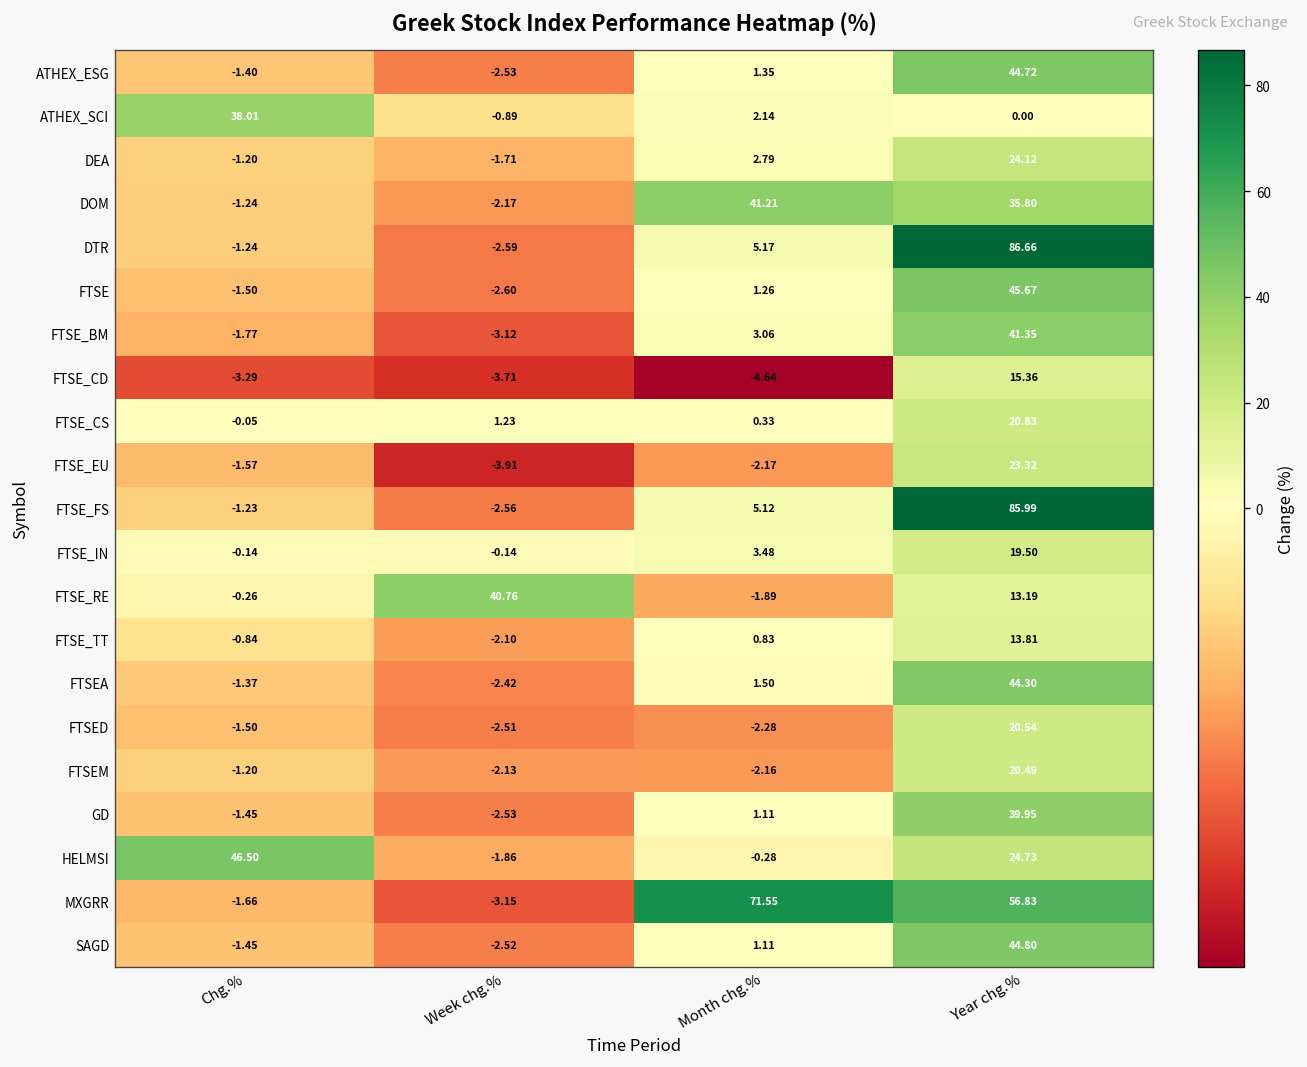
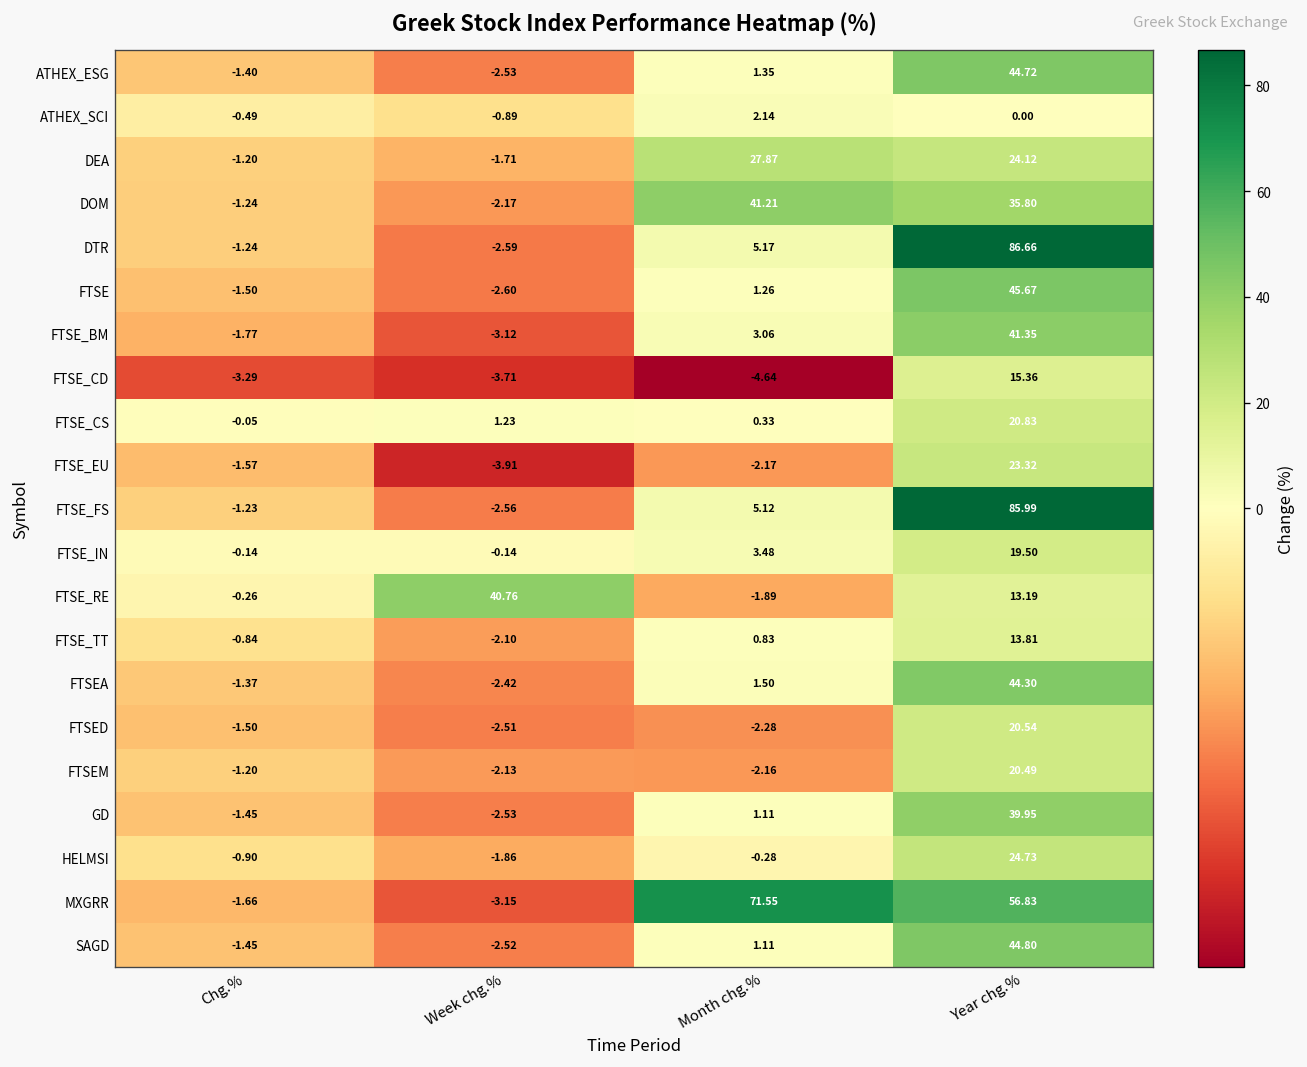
ATHEX_SCI, Chg.%: 38.01 -> -0.49
DEA, Month chg.%: 2.79 -> 27.87
HELMSI, Chg.%: 46.50 -> -0.90
